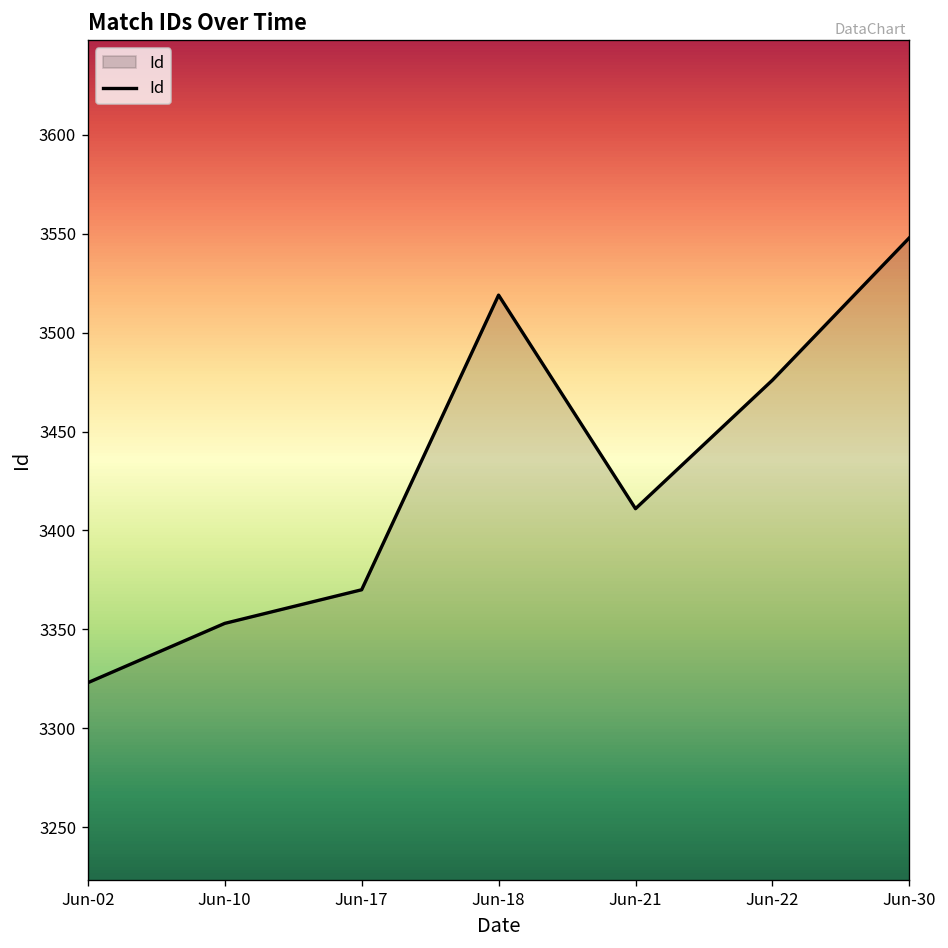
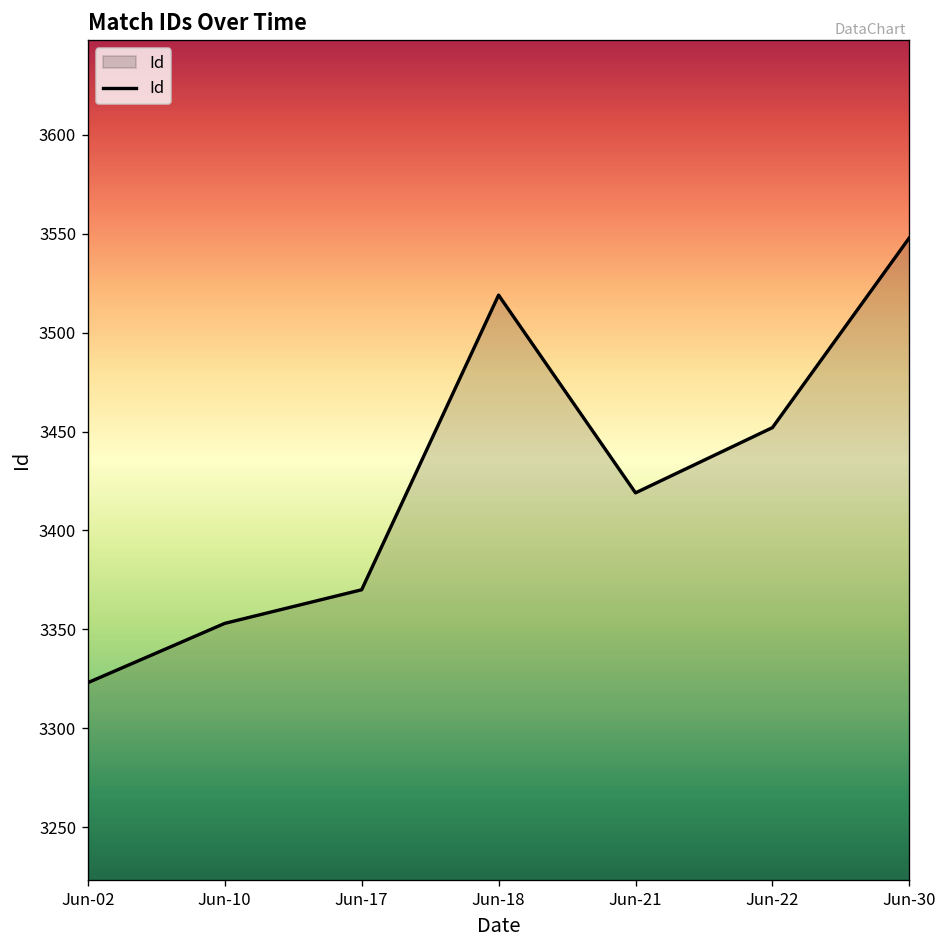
Jun-21: 3411 -> 3419
Jun-22: 3476 -> 3452
